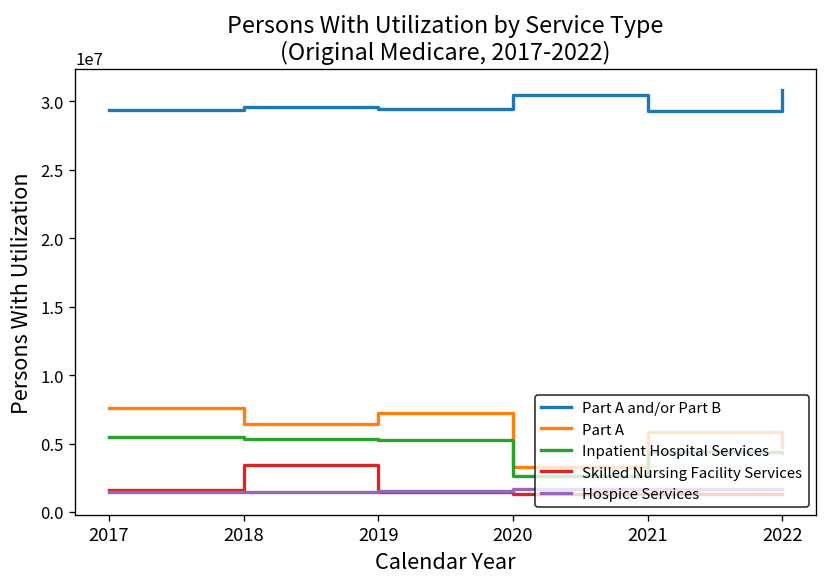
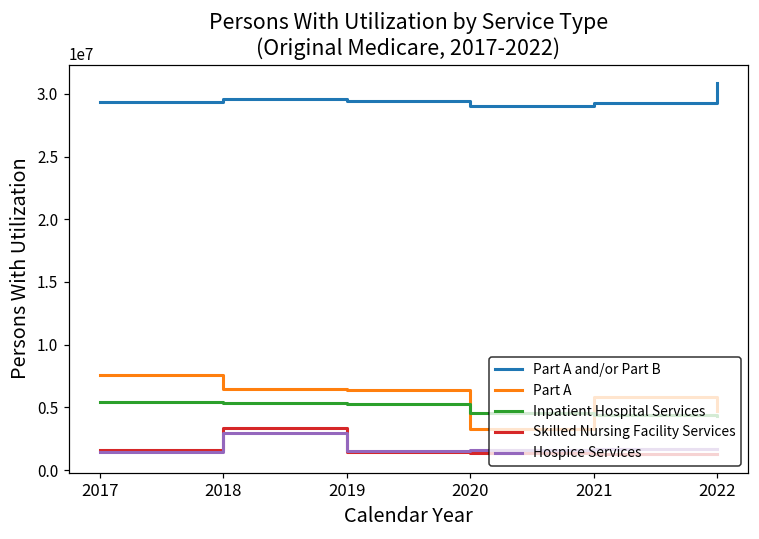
Hospice Services, 2018: 1500000 -> 2900000
Part A, 2019: 7200000 -> 6400000
Part A and/or Part B, 2020: 30500000 -> 29100000
Inpatient Hospital Services, 2020: 2600000 -> 4500000
